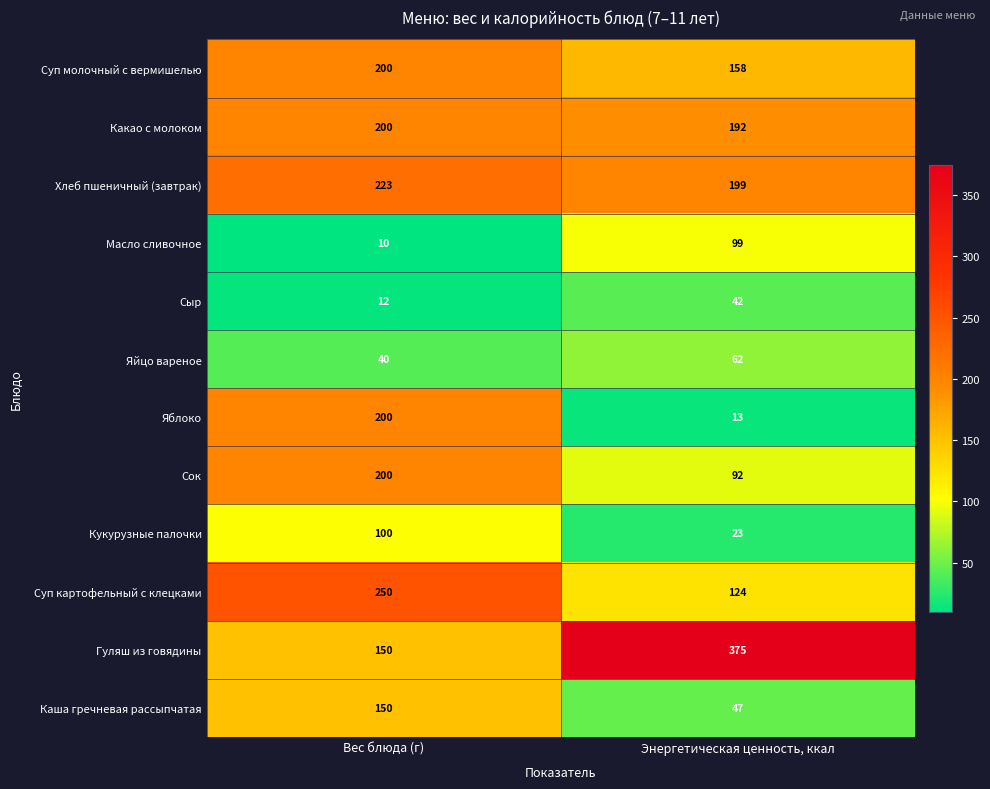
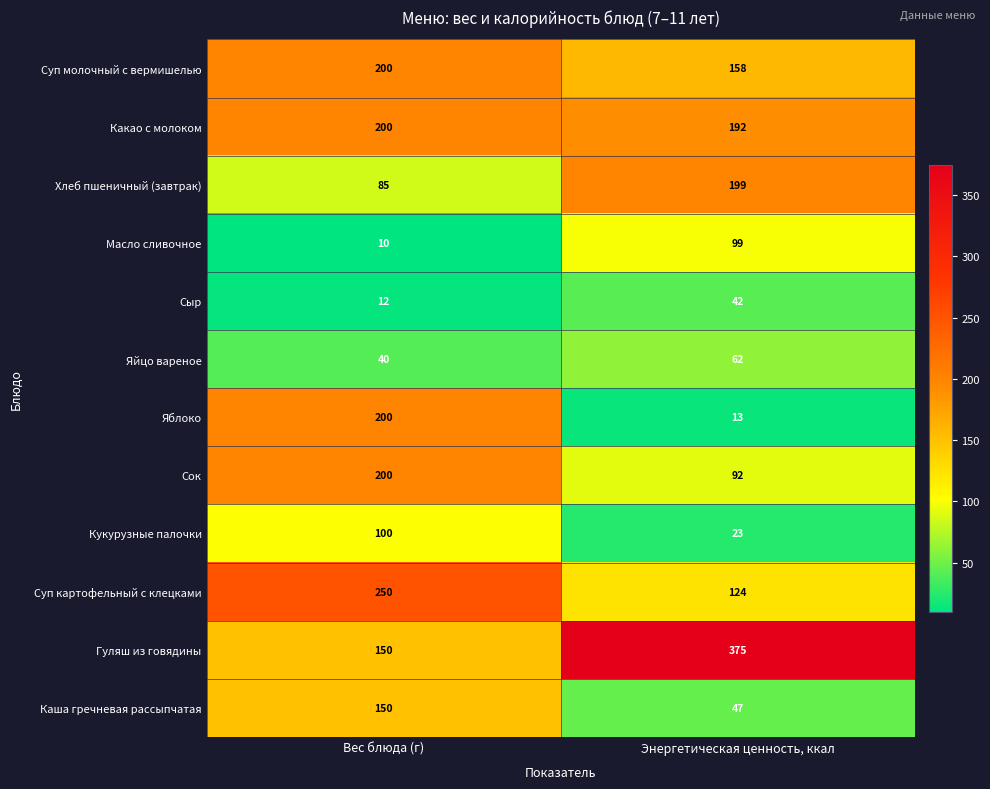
Хлеб пшеничный (завтрак), Вес блюда (г): 223 -> 85
